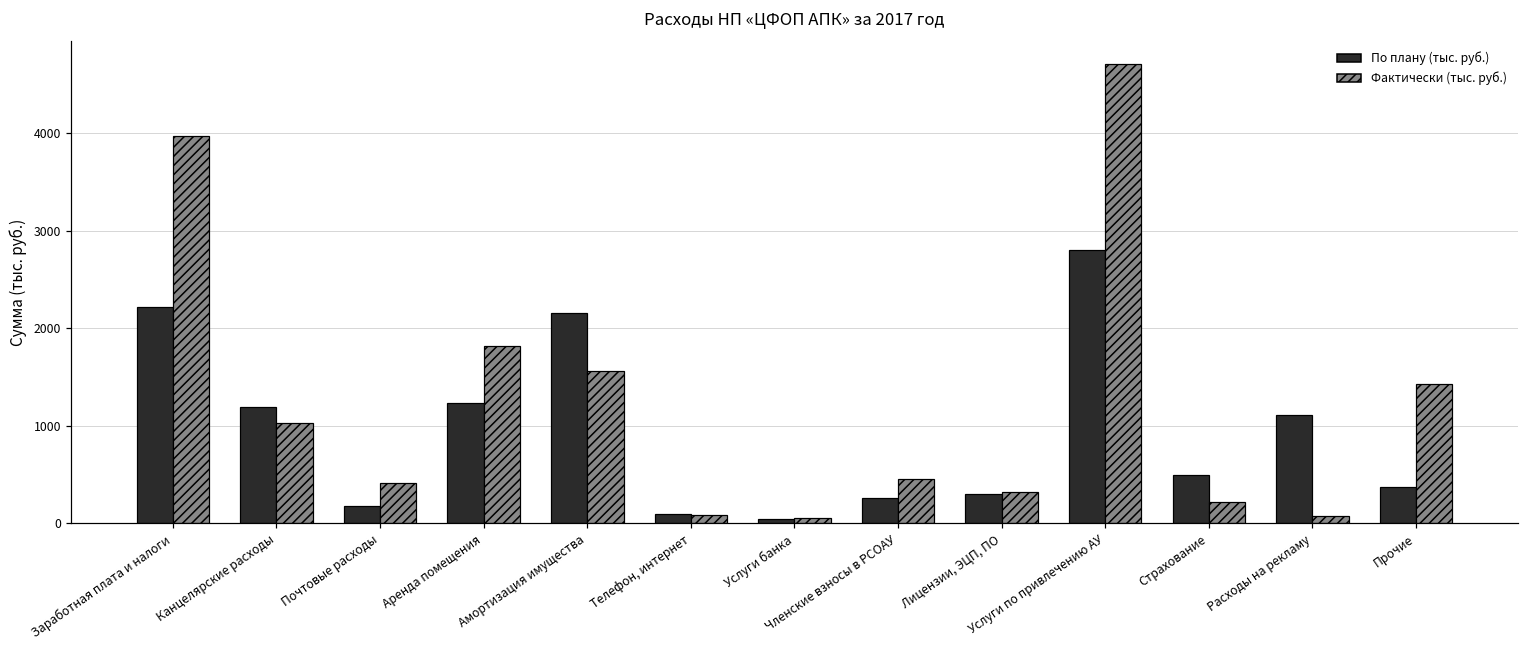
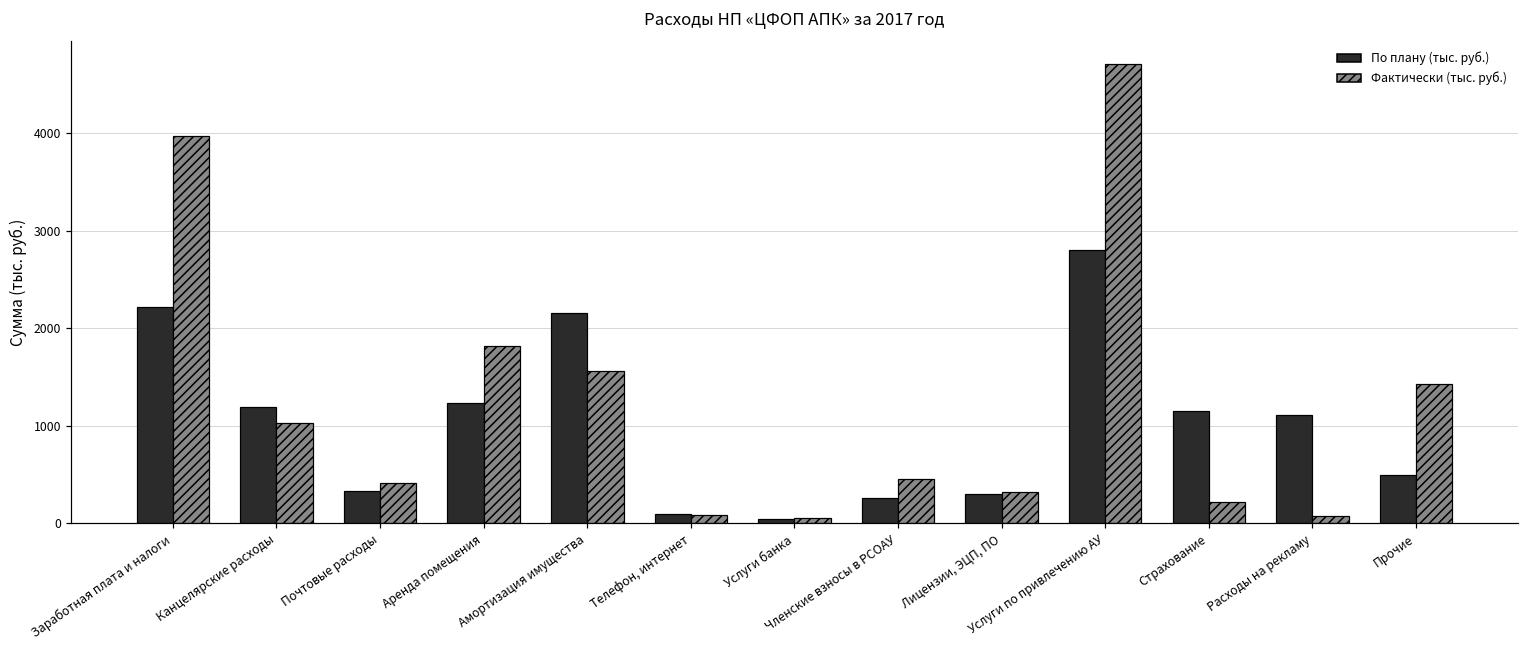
По плану (тыс. руб.), Почтовые расходы: 200 -> 300
По плану (тыс. руб.), Страхование: 500 -> 1100
По плану (тыс. руб.), Прочие: 400 -> 500
